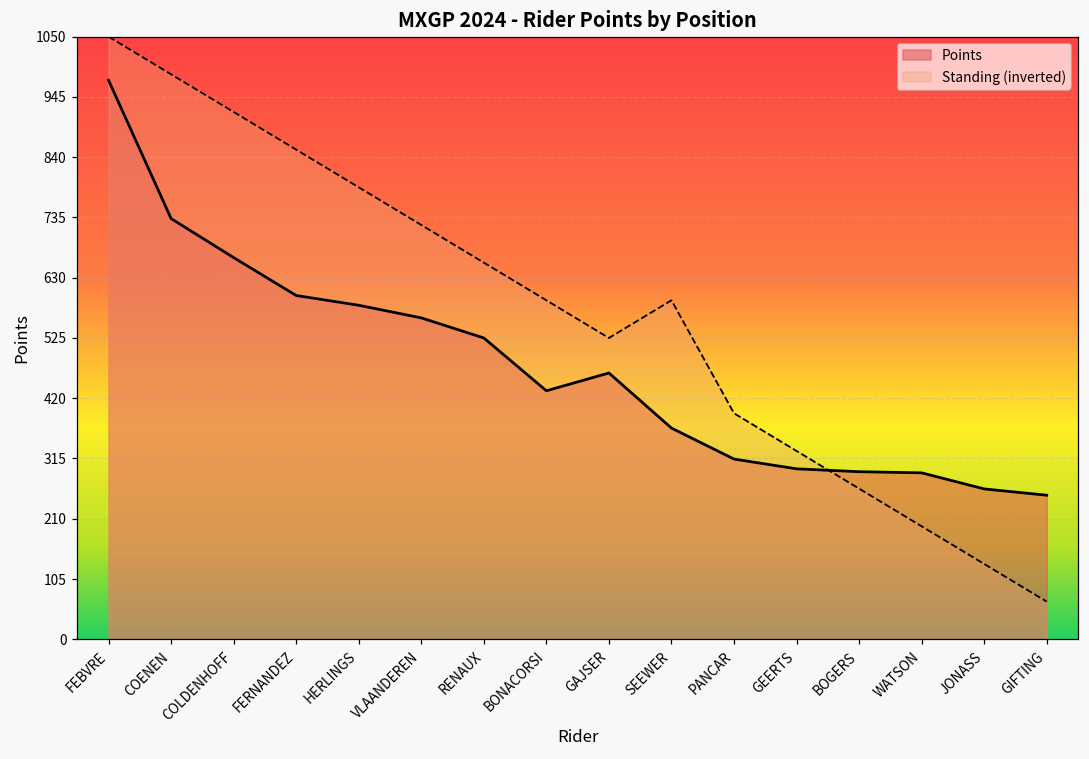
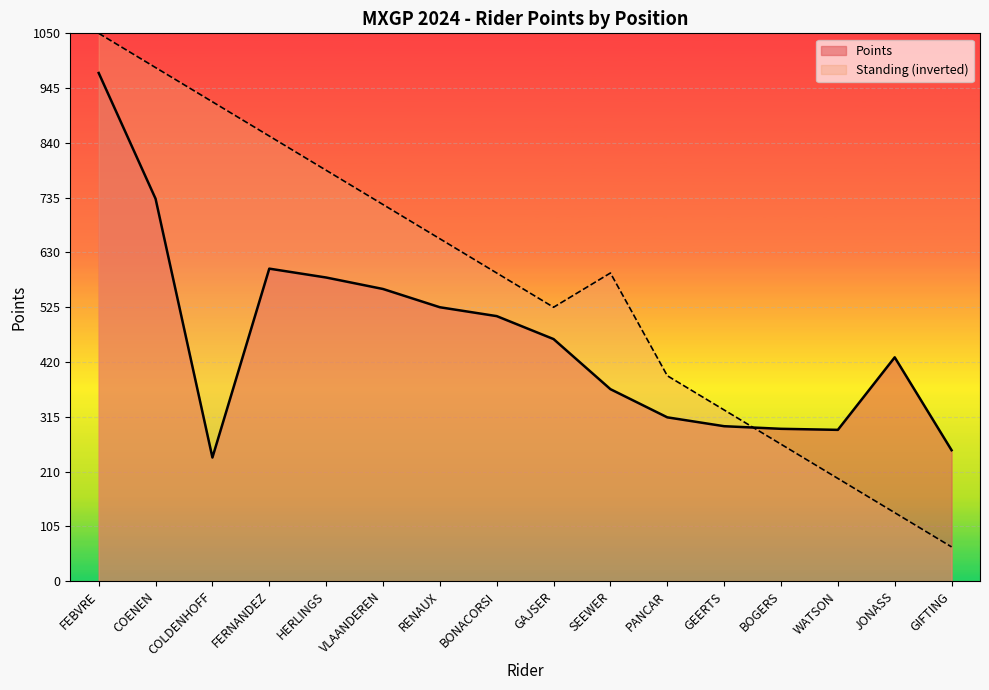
Points, COLDENHOFF: 670 -> 240
Points, BONACORSI: 430 -> 510
Points, JONASS: 260 -> 430
